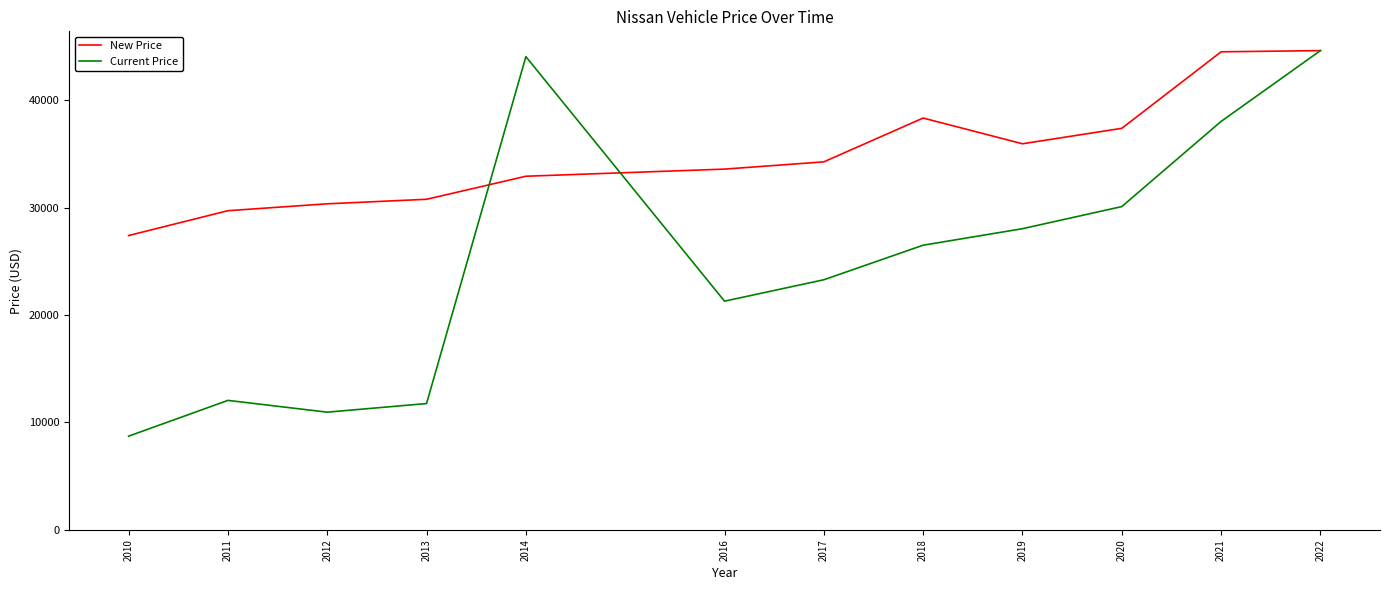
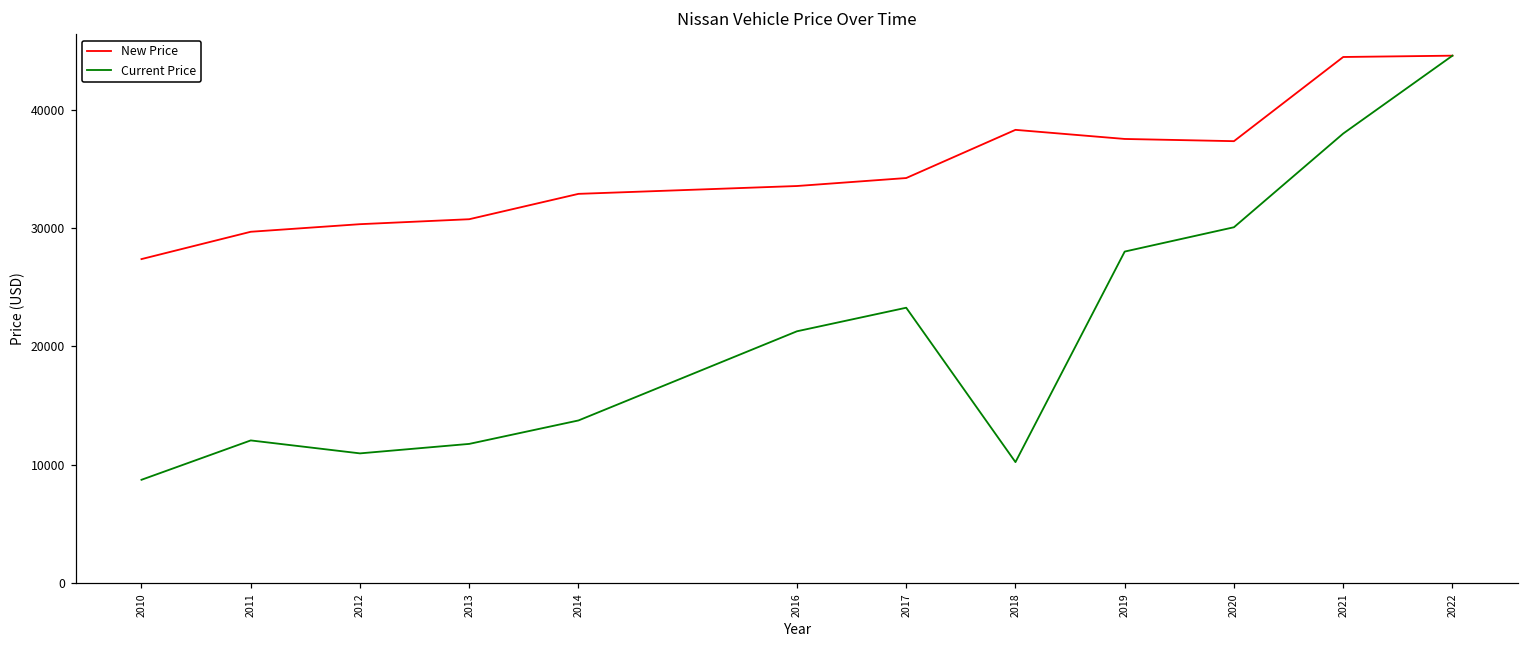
Current Price, 2014: 44000 -> 13700
Current Price, 2018: 26500 -> 10200
New Price, 2019: 35900 -> 37600
